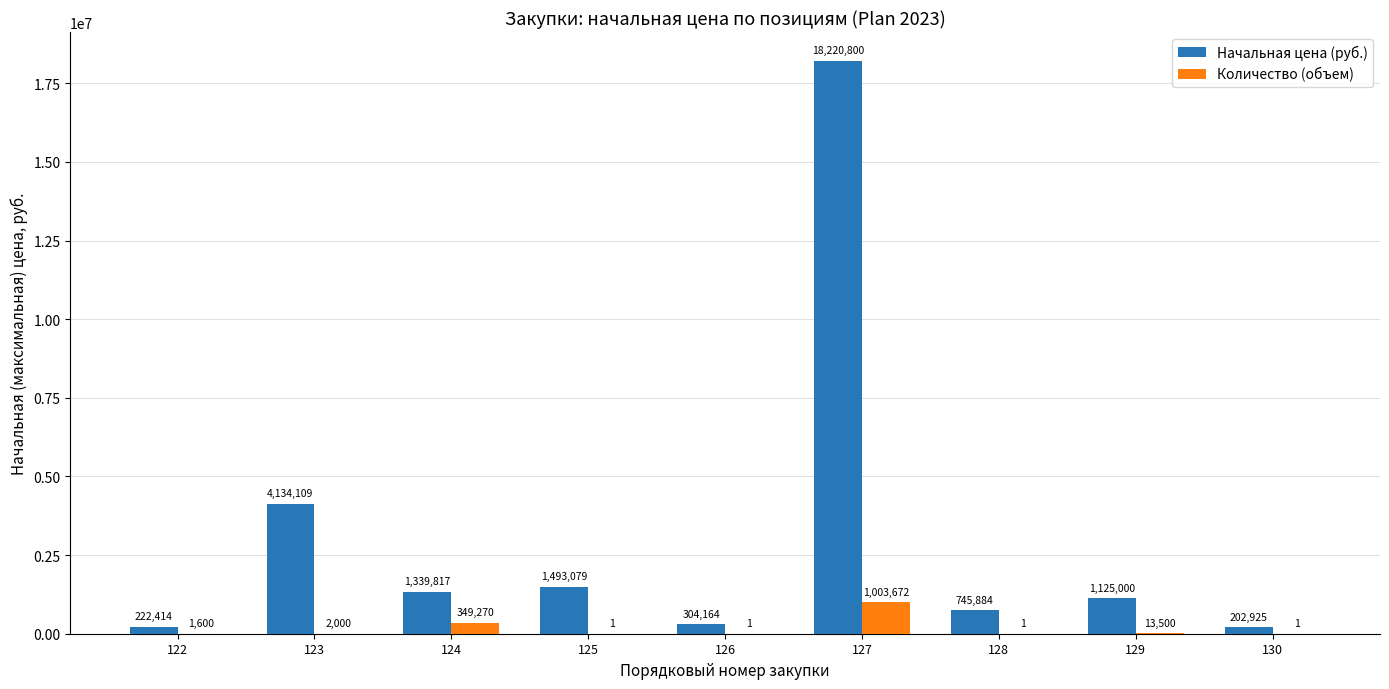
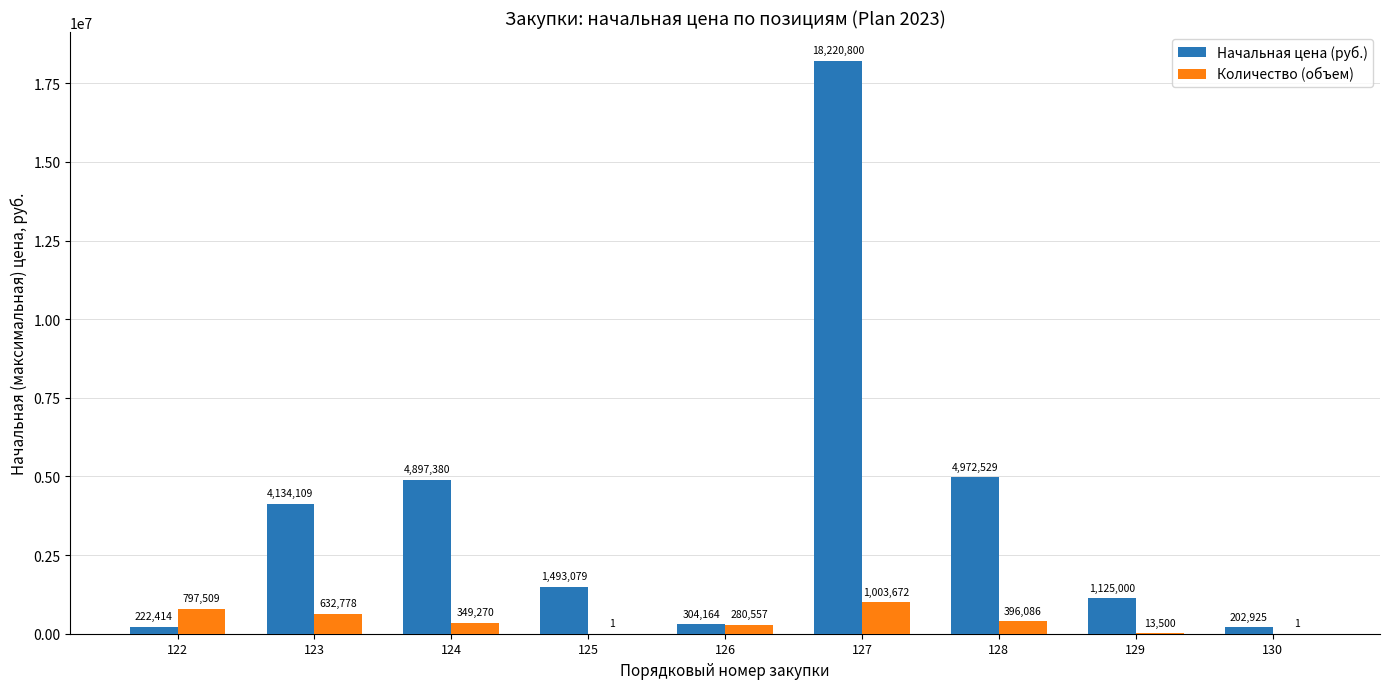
Количество (объем), 122: 1,600 -> 797,509
Количество (объем), 123: 2,000 -> 632,778
Начальная цена (руб.), 124: 1,339,817 -> 4,897,380
Количество (объем), 126: 1 -> 280,557
Начальная цена (руб.), 128: 745,884 -> 4,972,529
Количество (объем), 128: 1 -> 396,086
